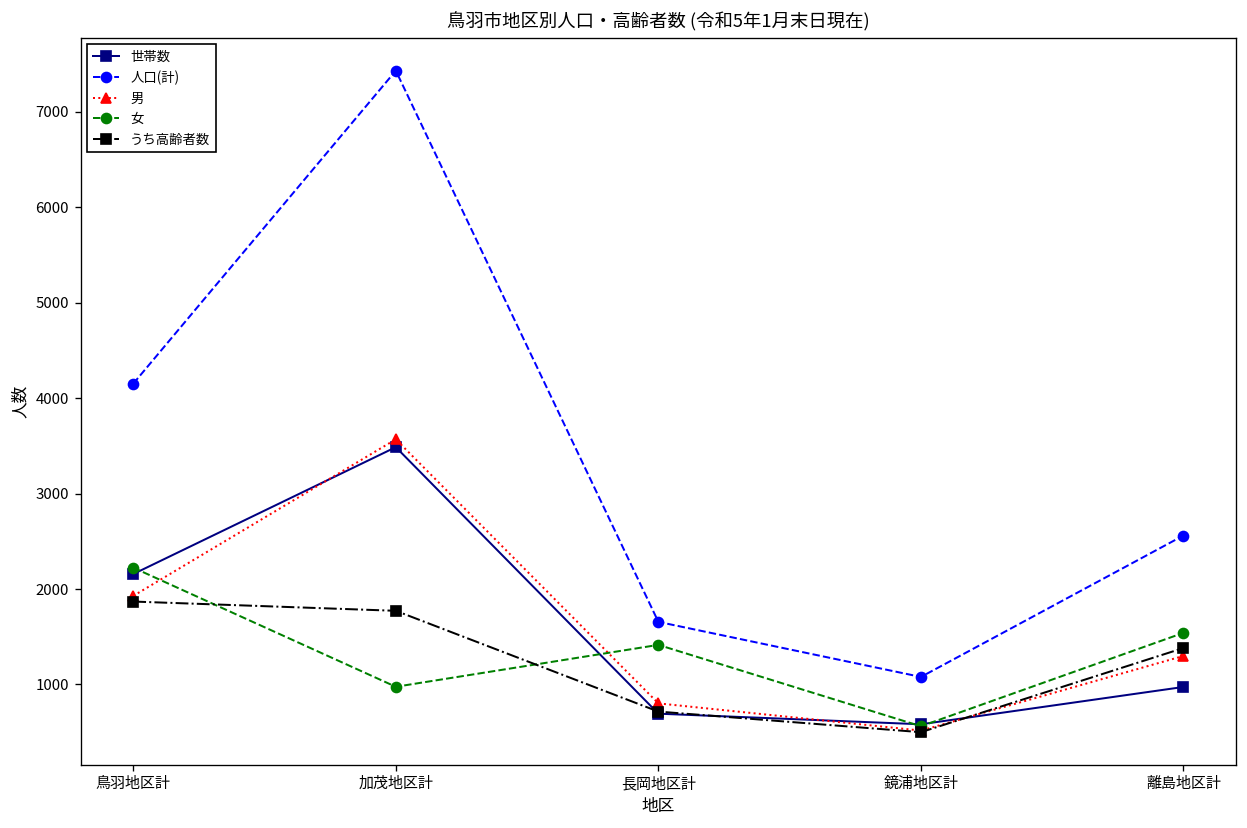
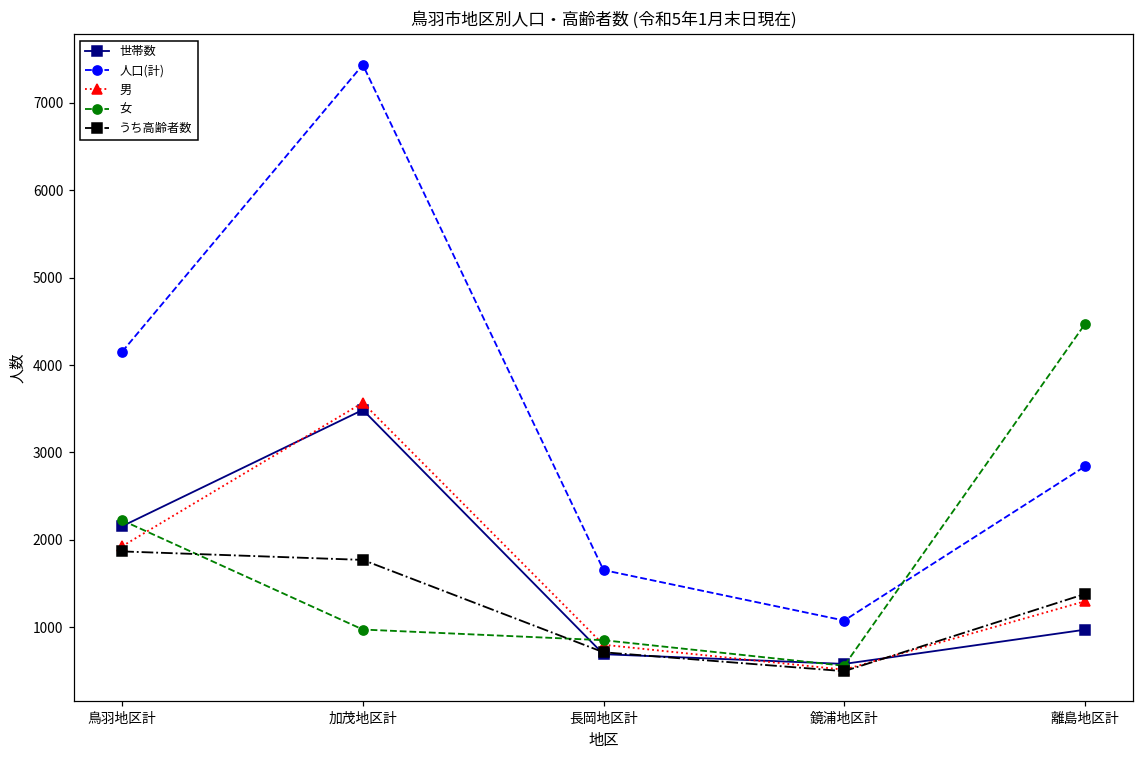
女, 長岡地区計: 1400 -> 900
人口(計), 離島地区計: 2600 -> 2800
女, 離島地区計: 1500 -> 4500
